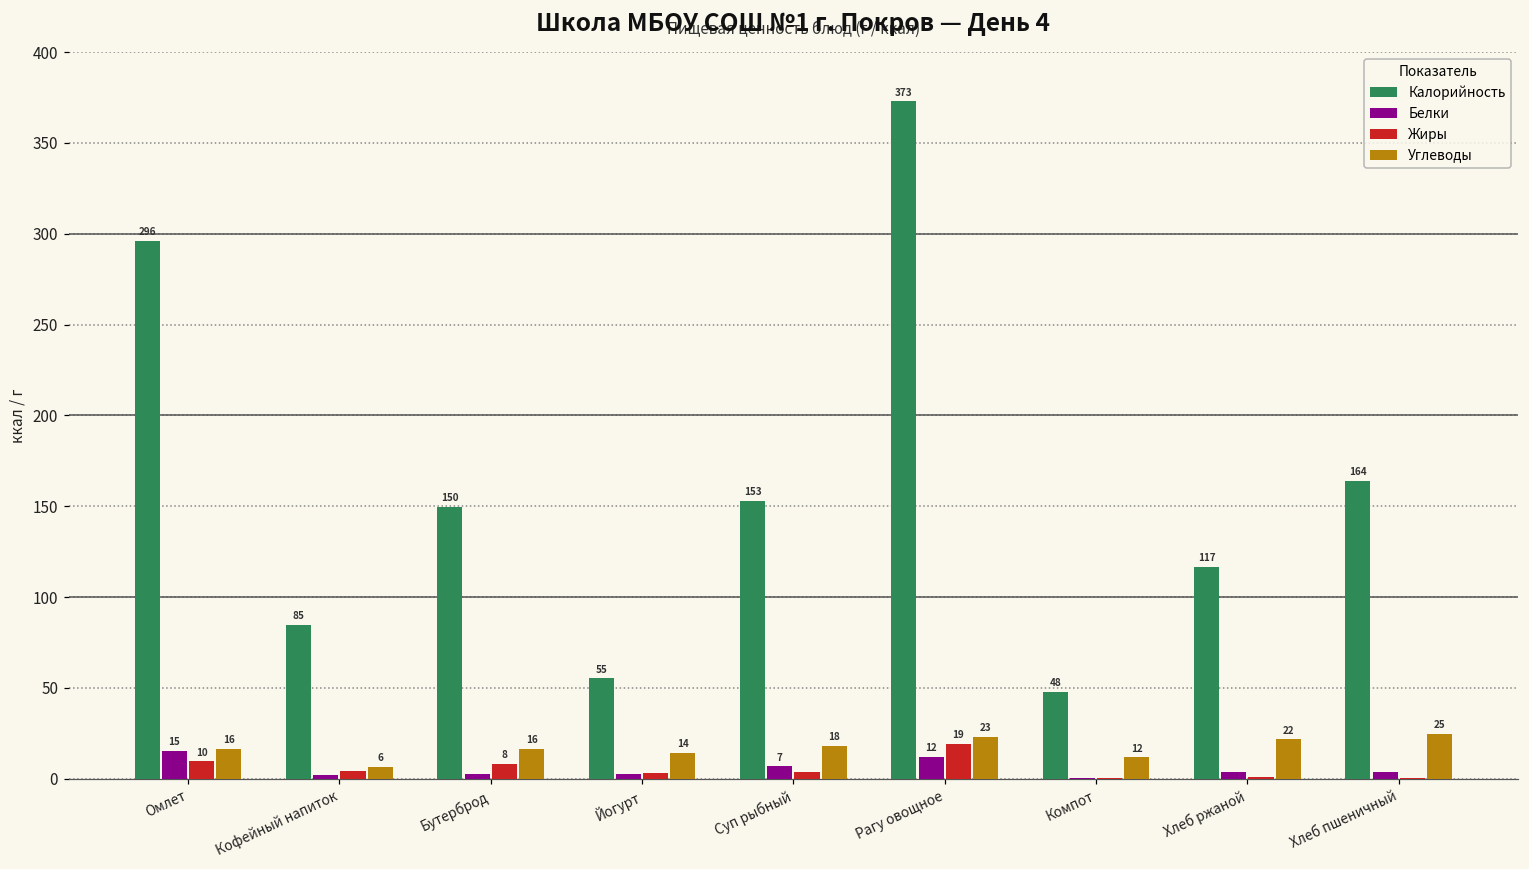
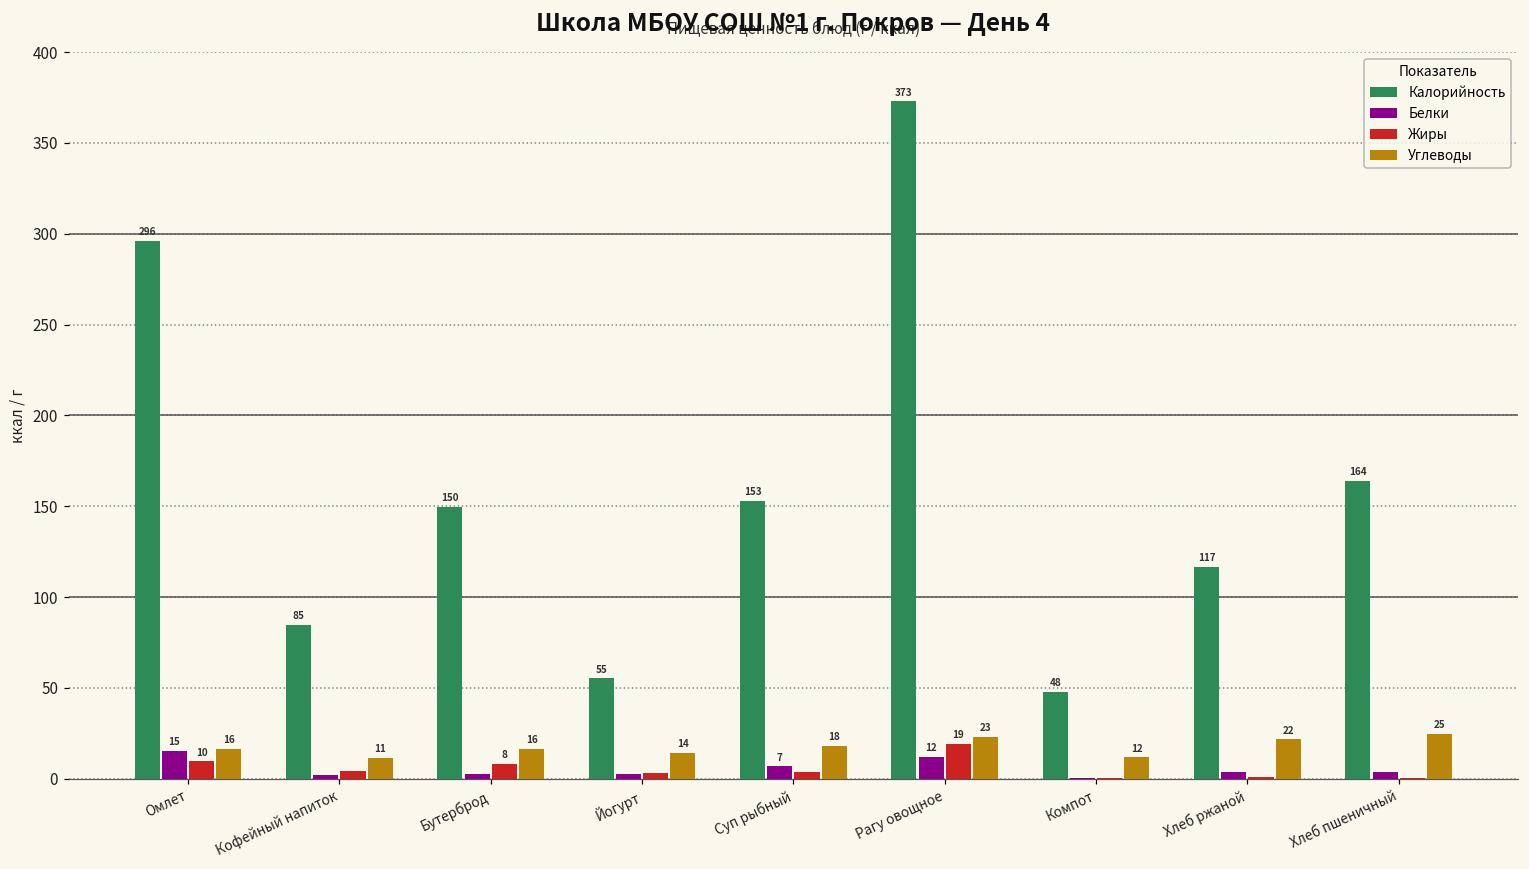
Углеводы, Кофейный напиток: 6 -> 11
